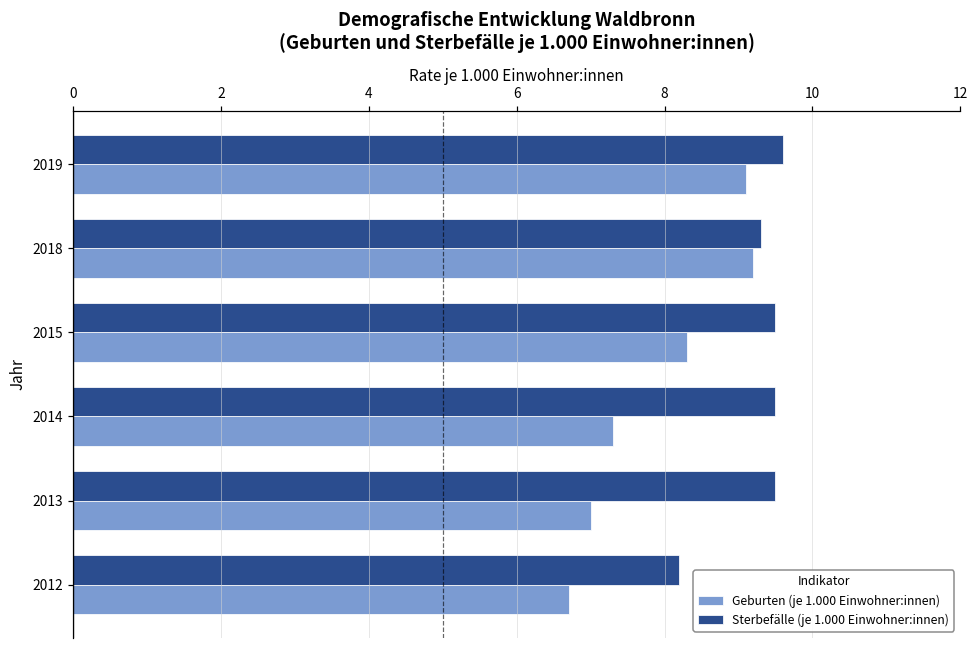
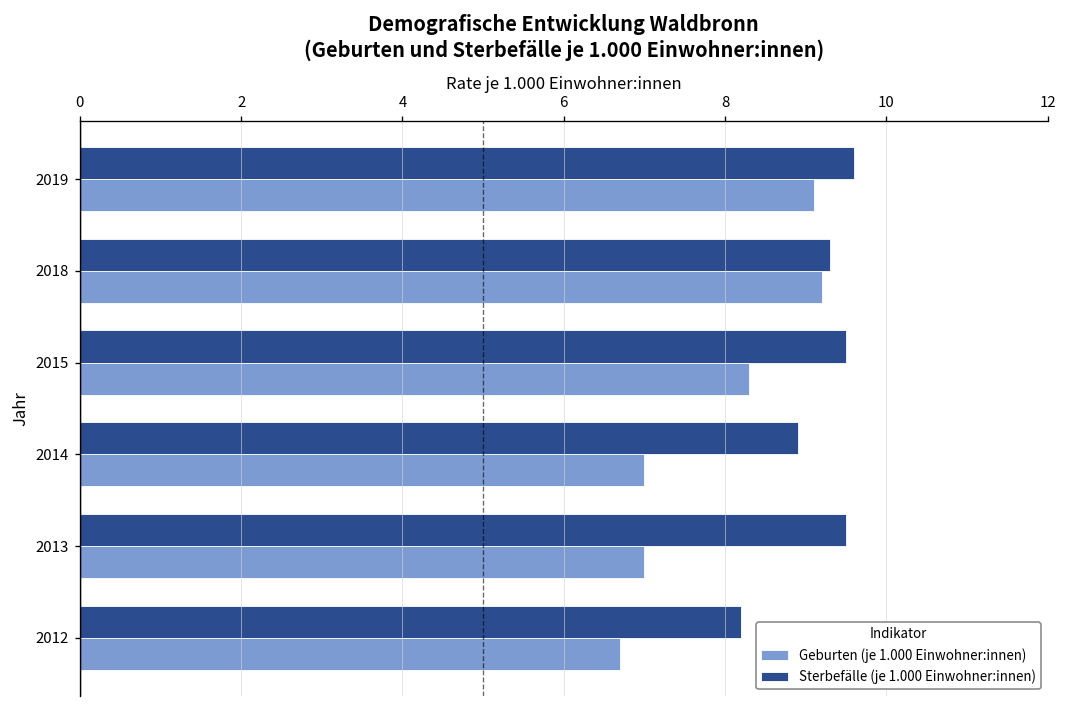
Sterbefälle (je 1.000 Einwohner:innen), 2014: 9.5 -> 8.9
Geburten (je 1.000 Einwohner:innen), 2014: 7.3 -> 7.0
